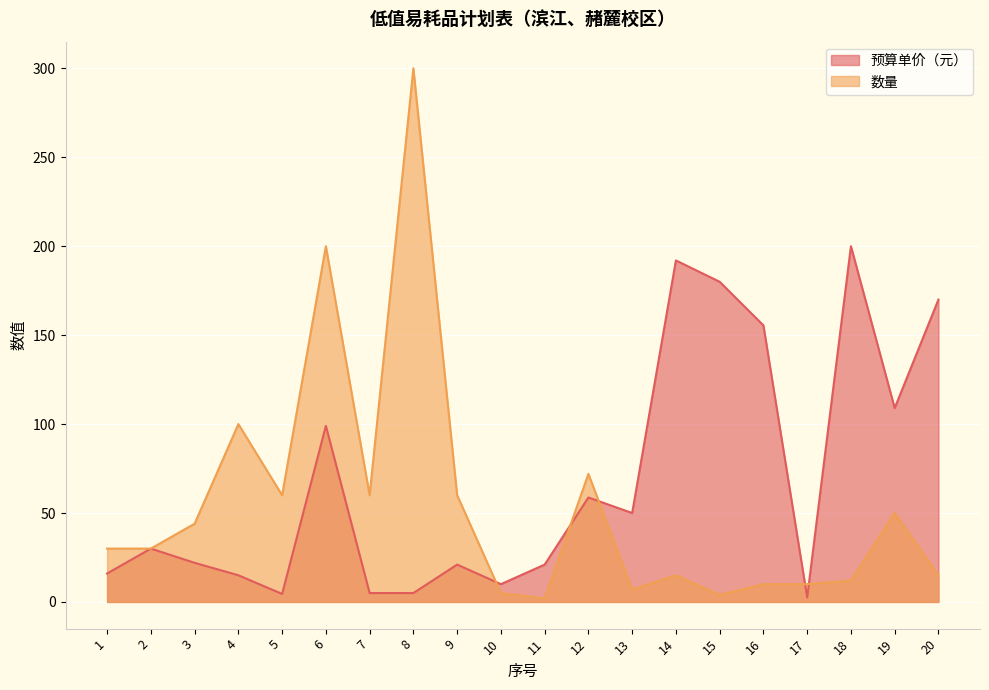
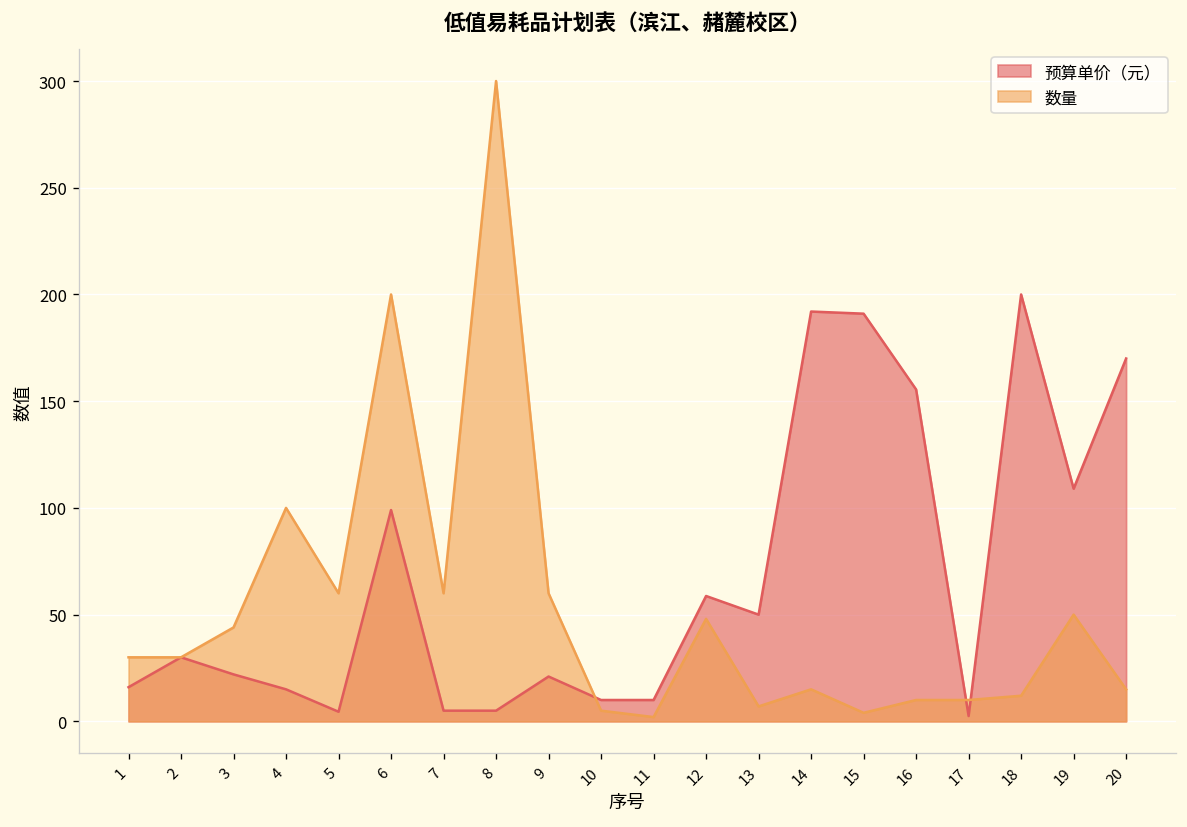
预算单价（元）, 11: 21 -> 10
数量, 12: 72 -> 48
预算单价（元）, 15: 180 -> 191
